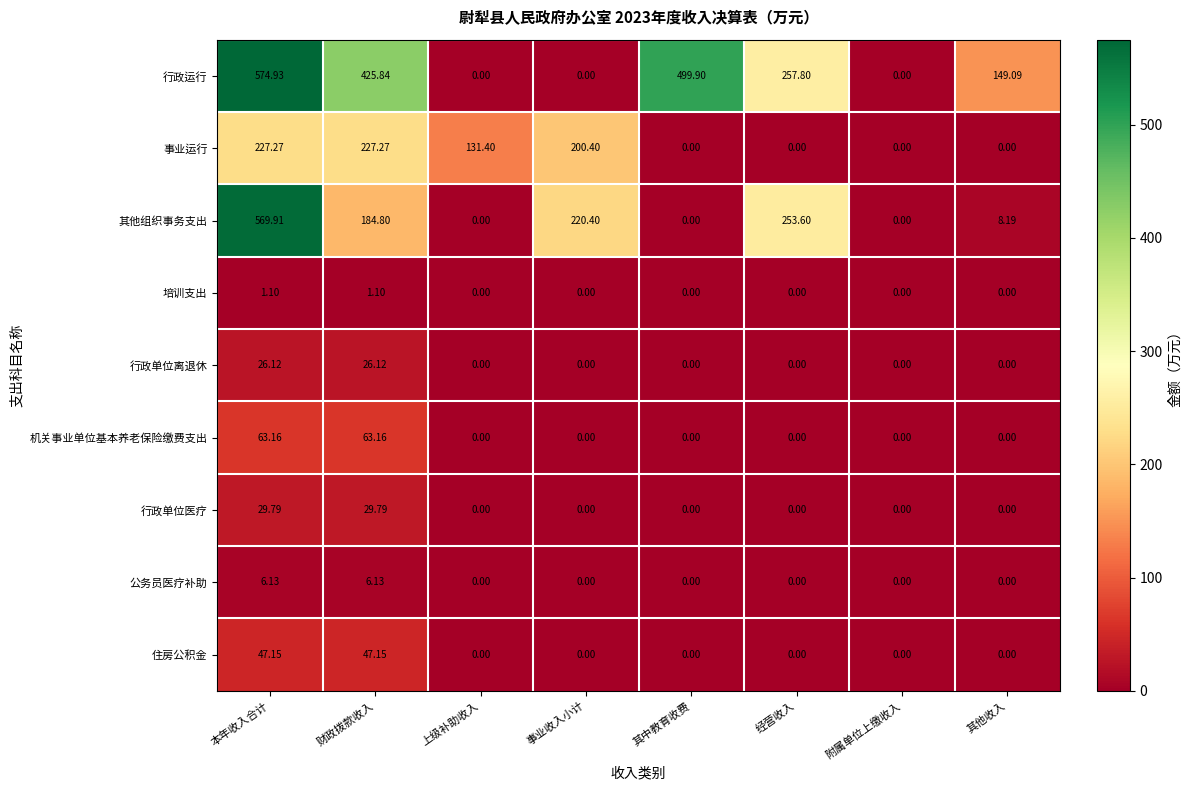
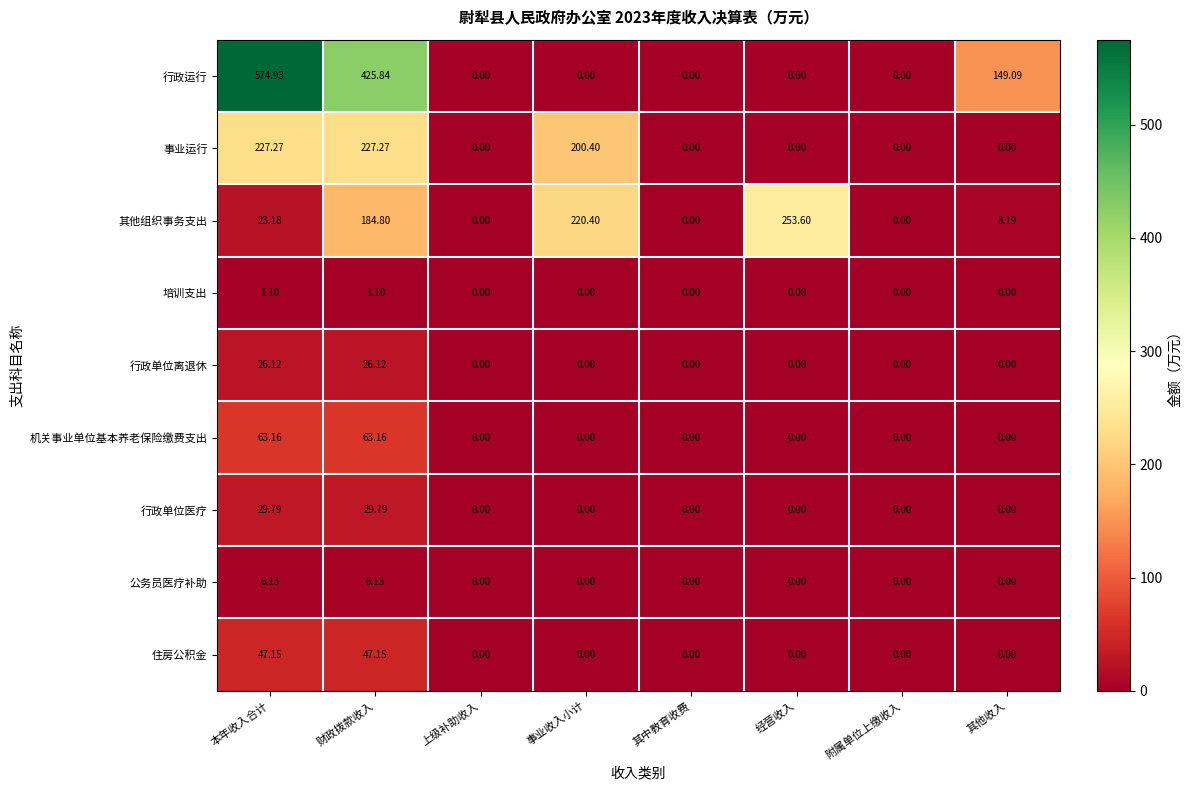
行政运行, 其中教育收费: 499.90 -> 0.00
行政运行, 经营收入: 257.80 -> 0.00
事业运行, 上级补助收入: 131.40 -> 0.00
其他组织事务支出, 本年收入合计: 569.91 -> 23.18
